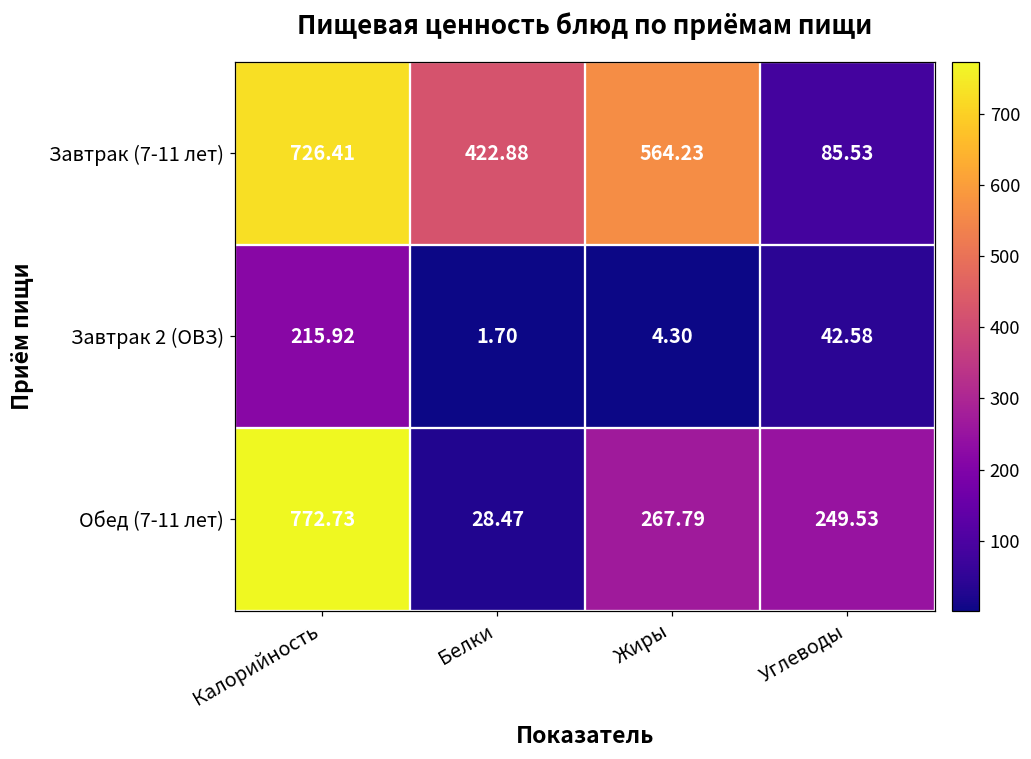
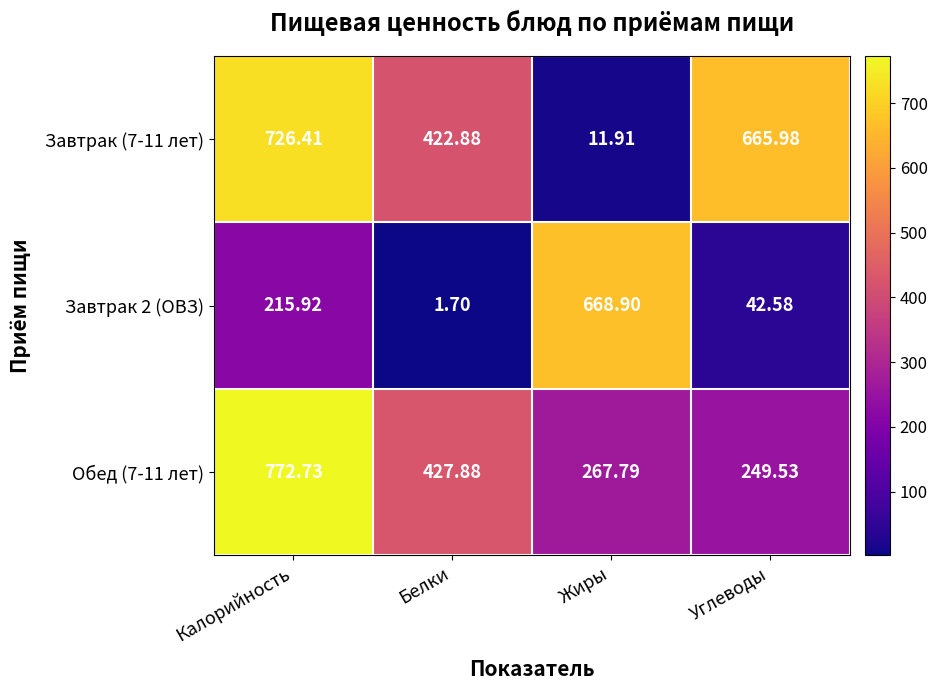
Завтрак (7-11 лет), Жиры: 564.23 -> 11.91
Завтрак (7-11 лет), Углеводы: 85.53 -> 665.98
Завтрак 2 (ОВЗ), Жиры: 4.30 -> 668.90
Обед (7-11 лет), Белки: 28.47 -> 427.88
